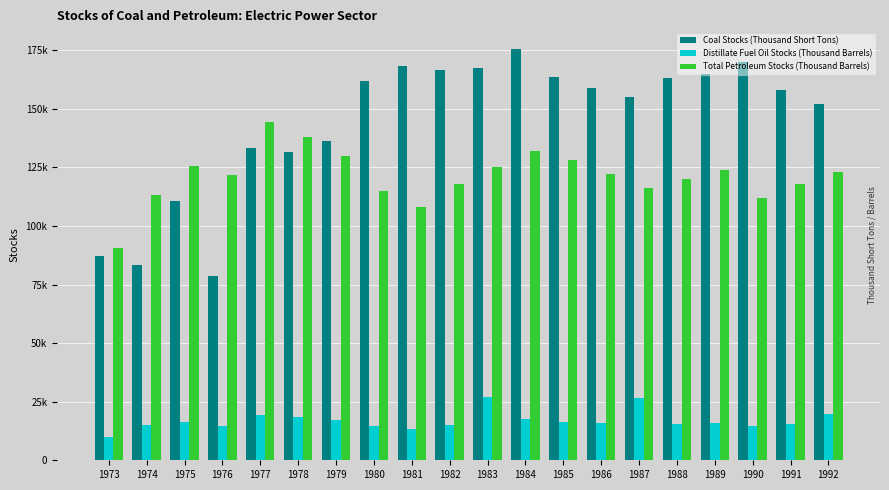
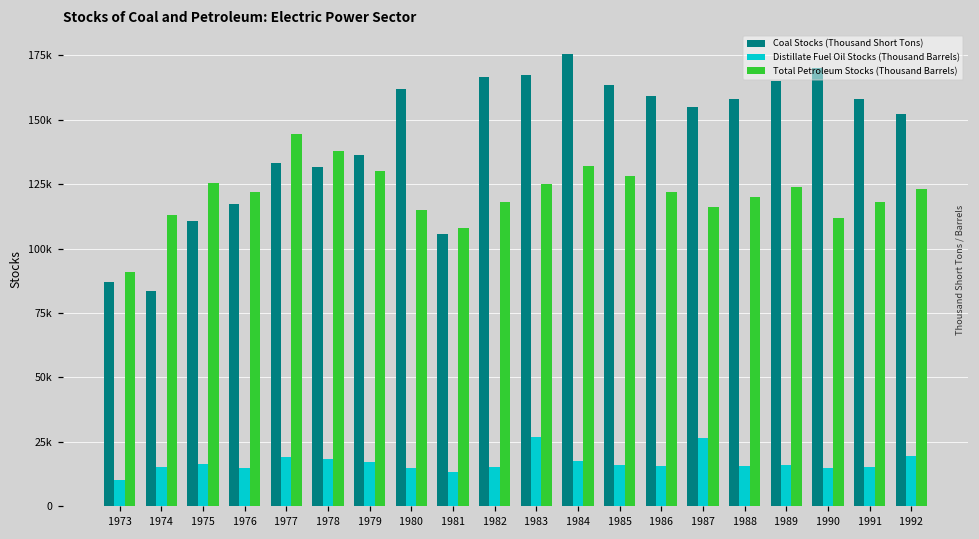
Coal Stocks (Thousand Short Tons), 1976: 78000 -> 117000
Coal Stocks (Thousand Short Tons), 1981: 168000 -> 106000
Coal Stocks (Thousand Short Tons), 1988: 163000 -> 158000
